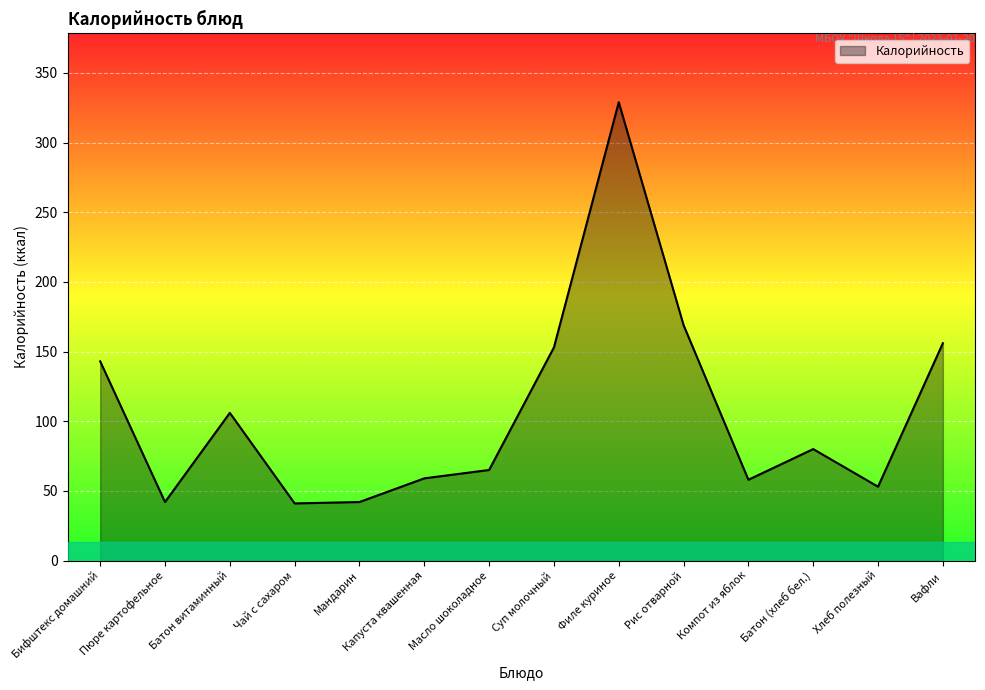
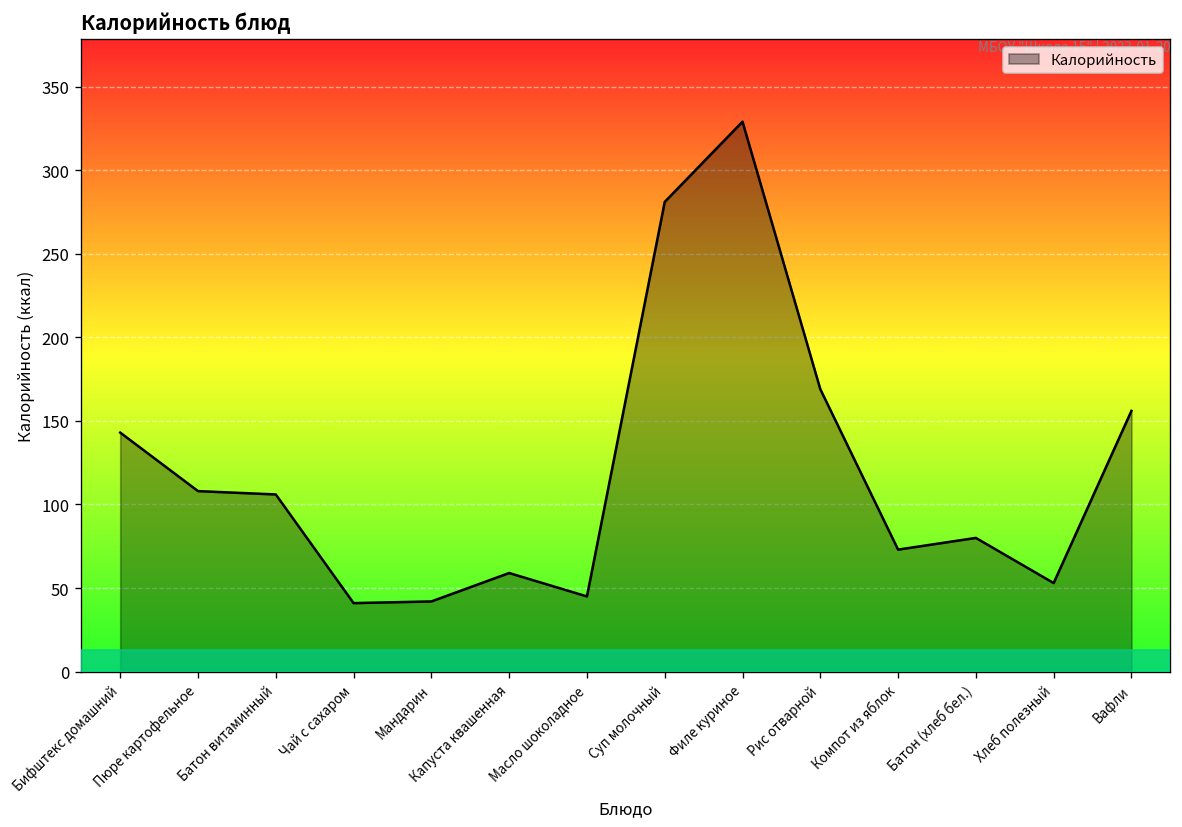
Пюре картофельное: 42 -> 108
Масло шоколадное: 65 -> 45
Суп молочный: 153 -> 281
Компот из яблок: 58 -> 73
